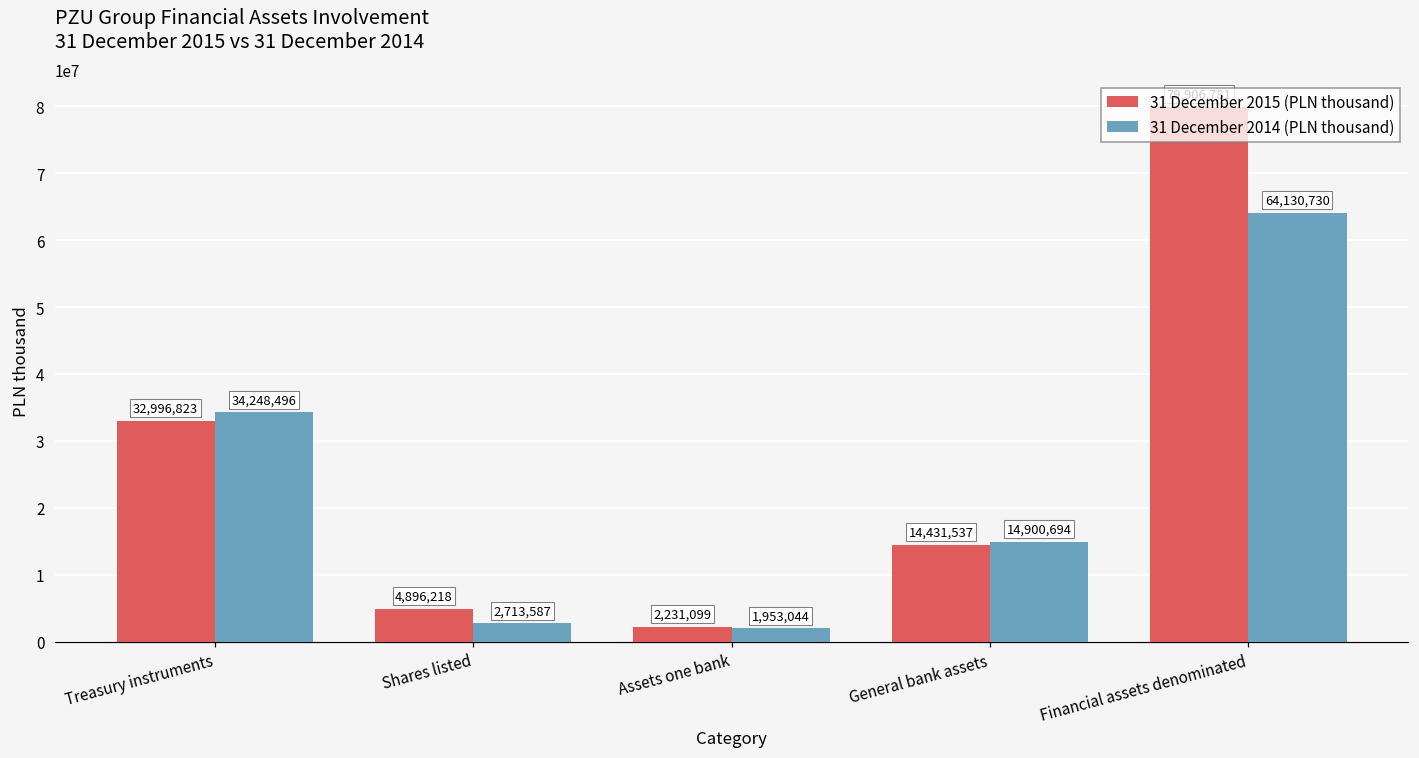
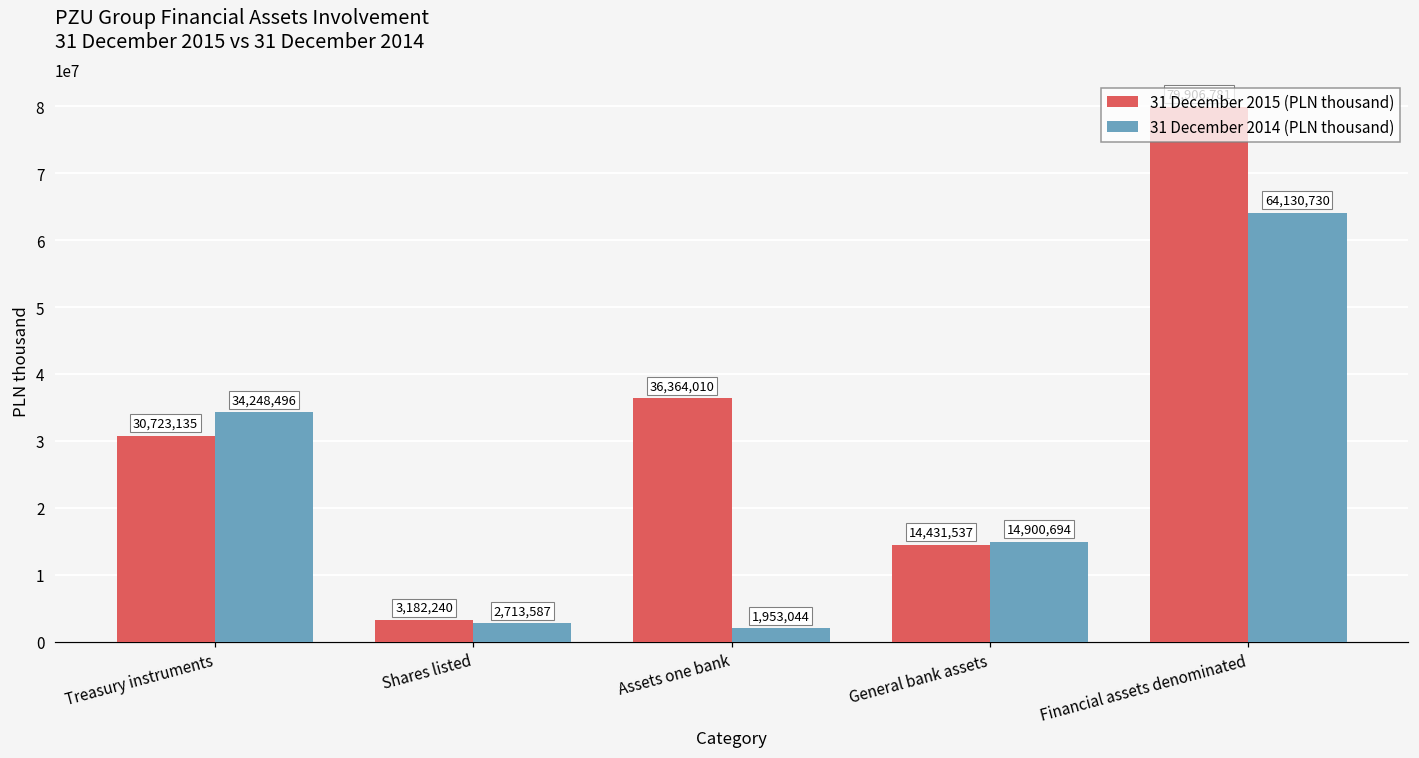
31 December 2015 (PLN thousand), Treasury instruments: 32,996,823 -> 30,723,135
31 December 2015 (PLN thousand), Shares listed: 4,896,218 -> 3,182,240
31 December 2015 (PLN thousand), Assets one bank: 2,231,099 -> 36,364,010
